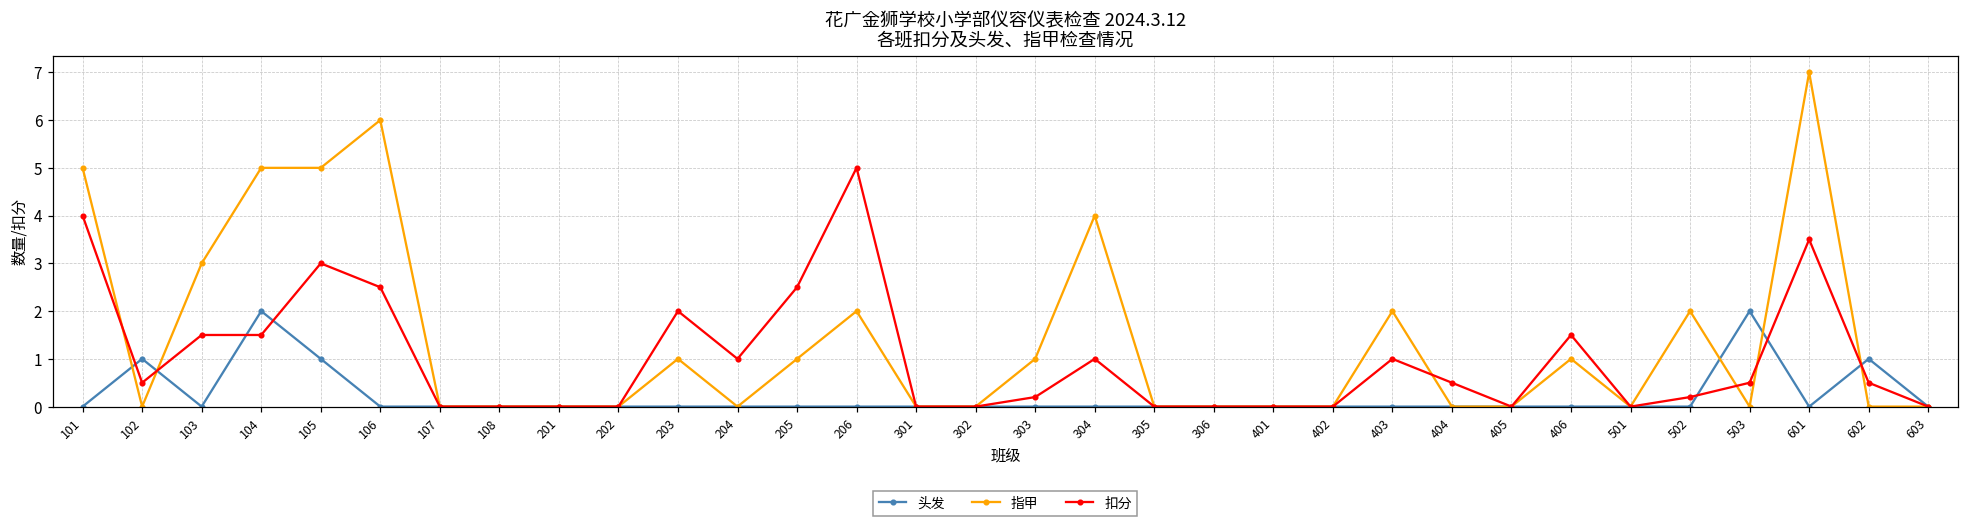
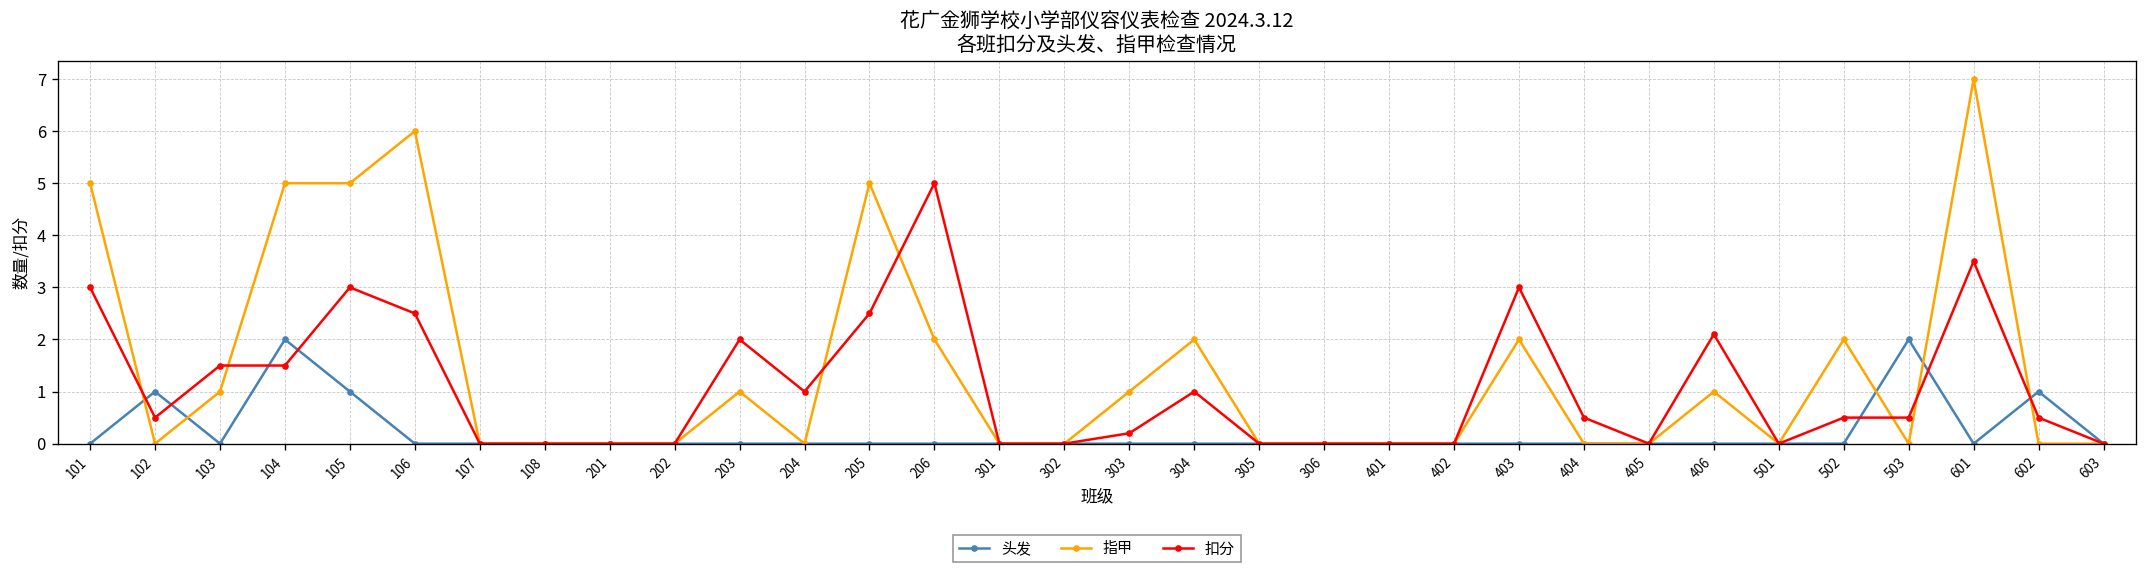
扣分, 101: 4 -> 3
指甲, 103: 3 -> 1
指甲, 205: 1 -> 5
指甲, 304: 4 -> 2
扣分, 403: 1 -> 3
扣分, 406: 1.5 -> 2.1
扣分, 502: 0.2 -> 0.5
